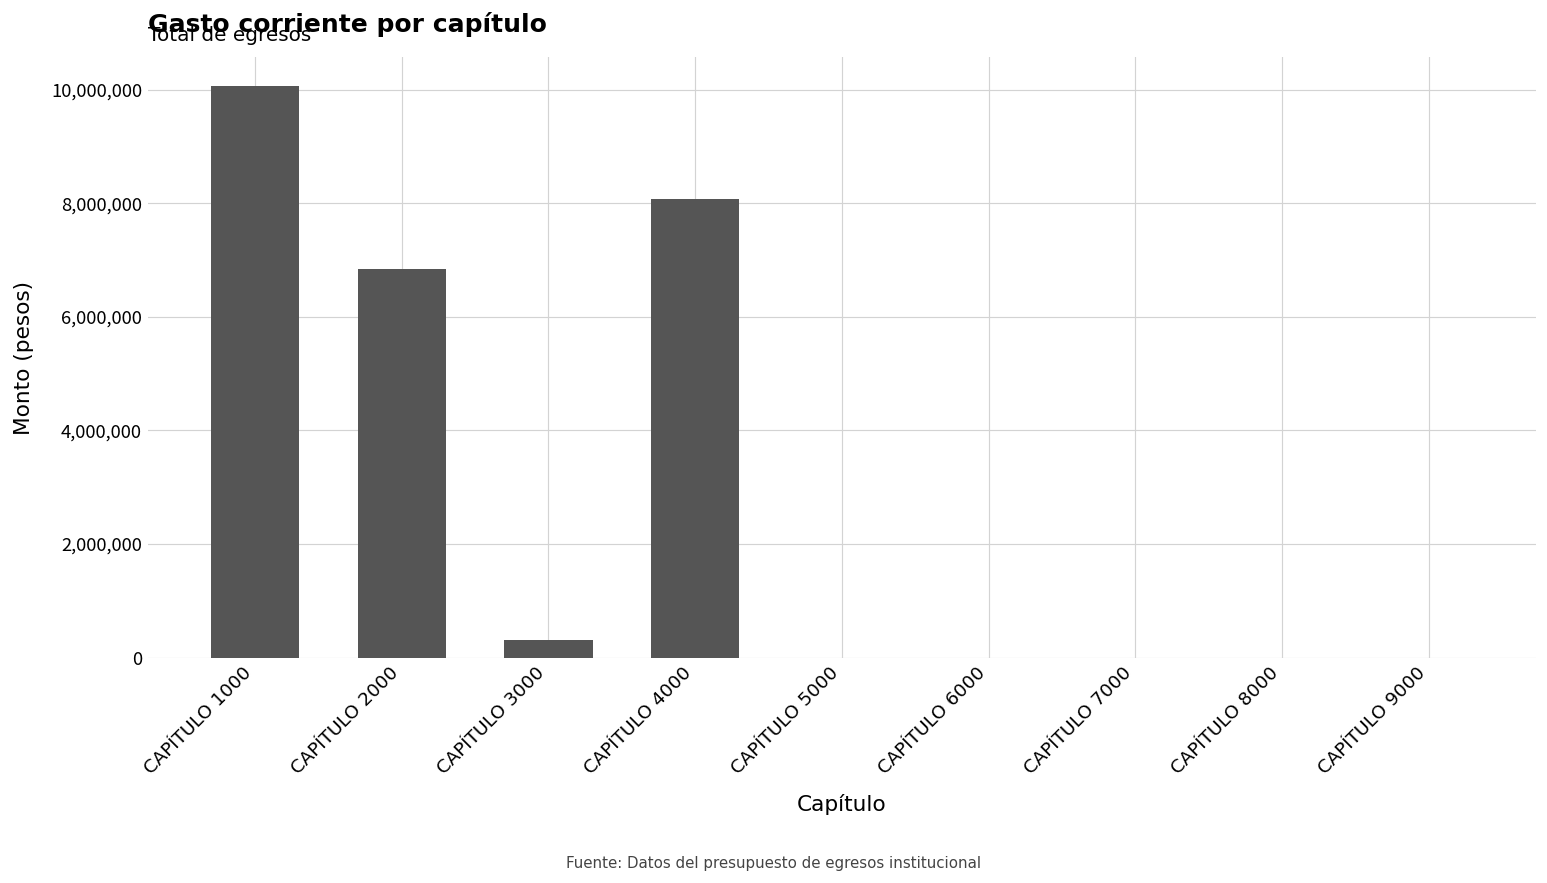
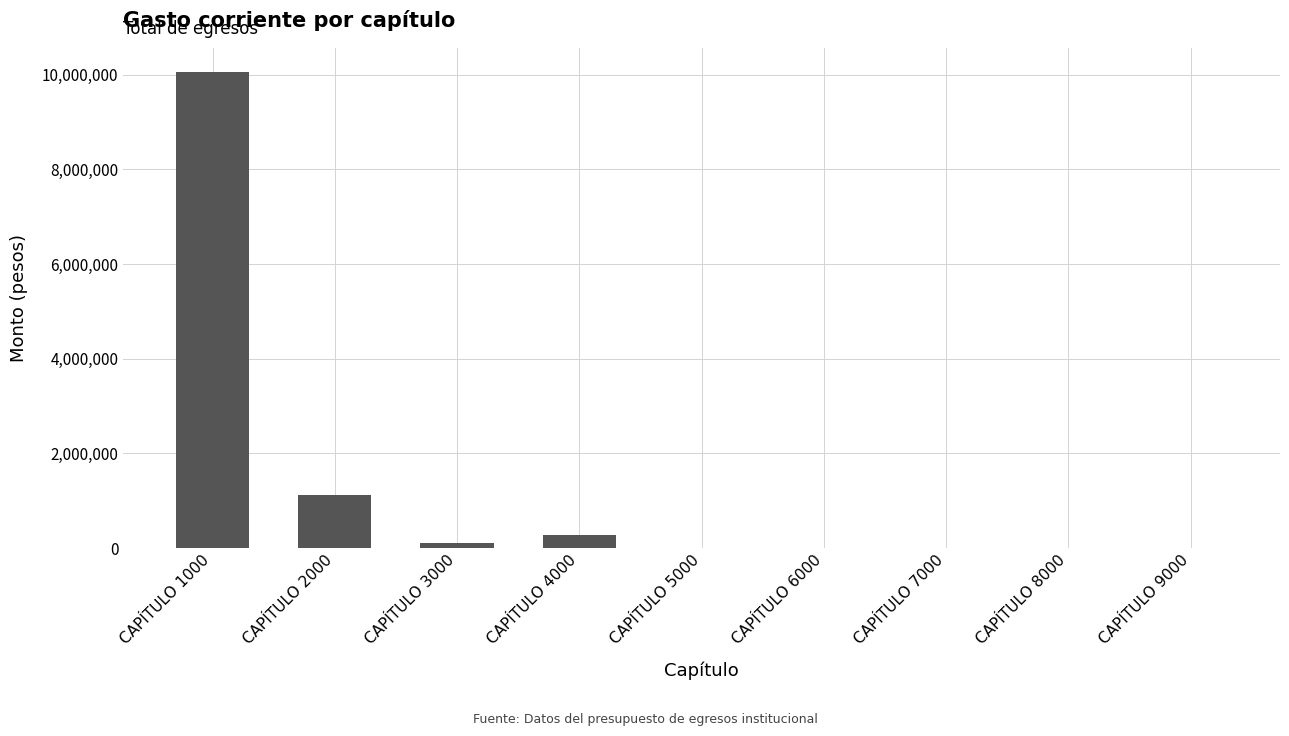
CAPÍTULO 2000: 6,800,000 -> 1,100,000
CAPÍTULO 3000: 300,000 -> 100,000
CAPÍTULO 4000: 8,100,000 -> 300,000
